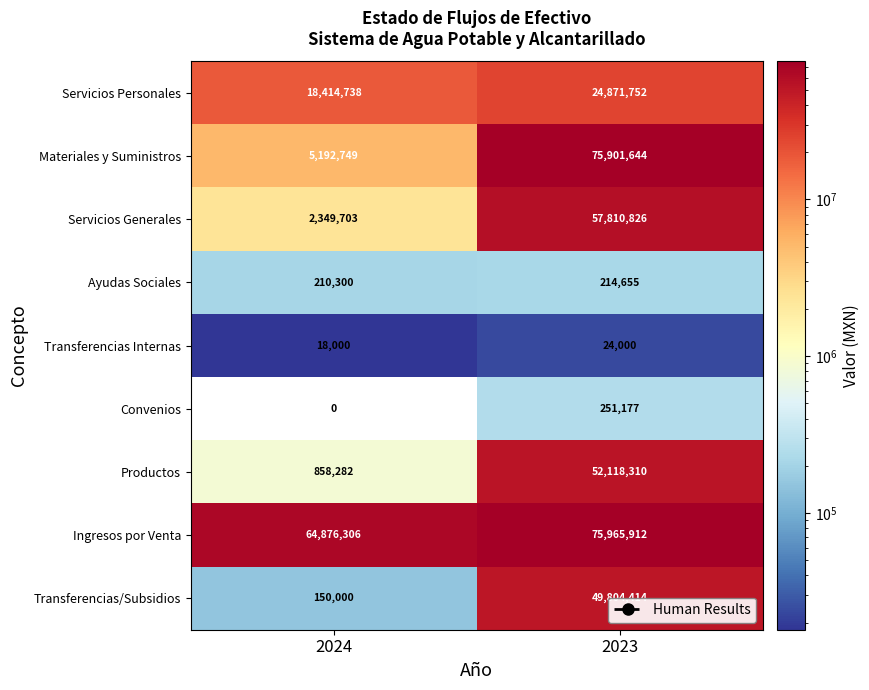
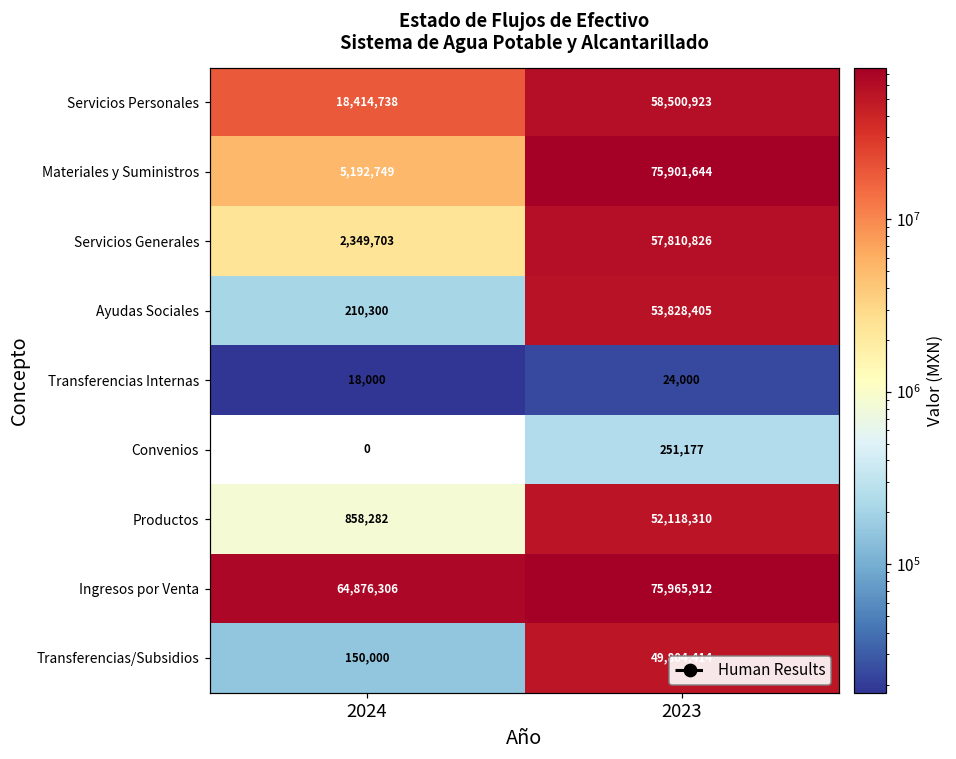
Servicios Personales, 2023: 24,871,752 -> 58,500,923
Ayudas Sociales, 2023: 214,655 -> 53,828,405
